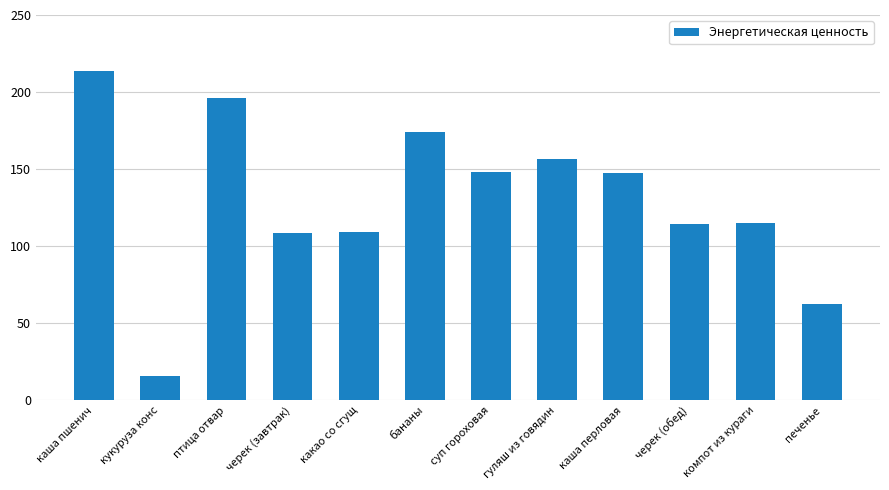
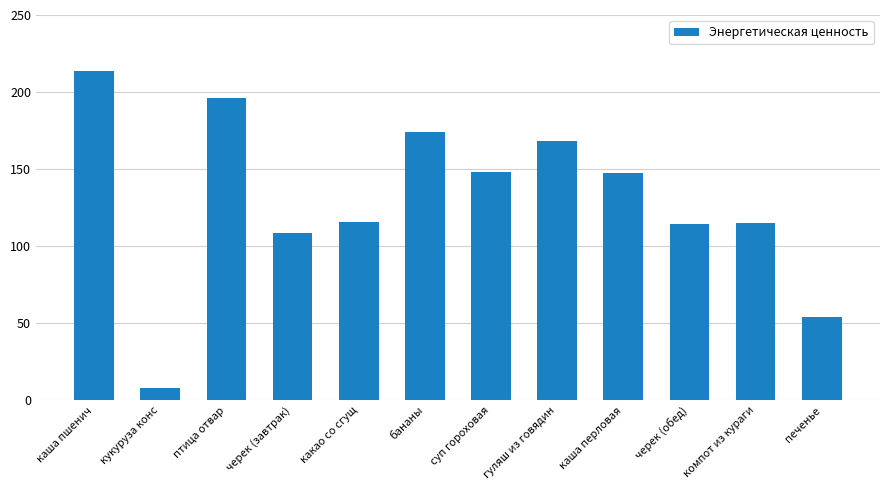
кукуруза конс: 16 -> 8
какао со сгущ: 109 -> 116
гуляш из говядин: 157 -> 168
печенье: 62 -> 54
